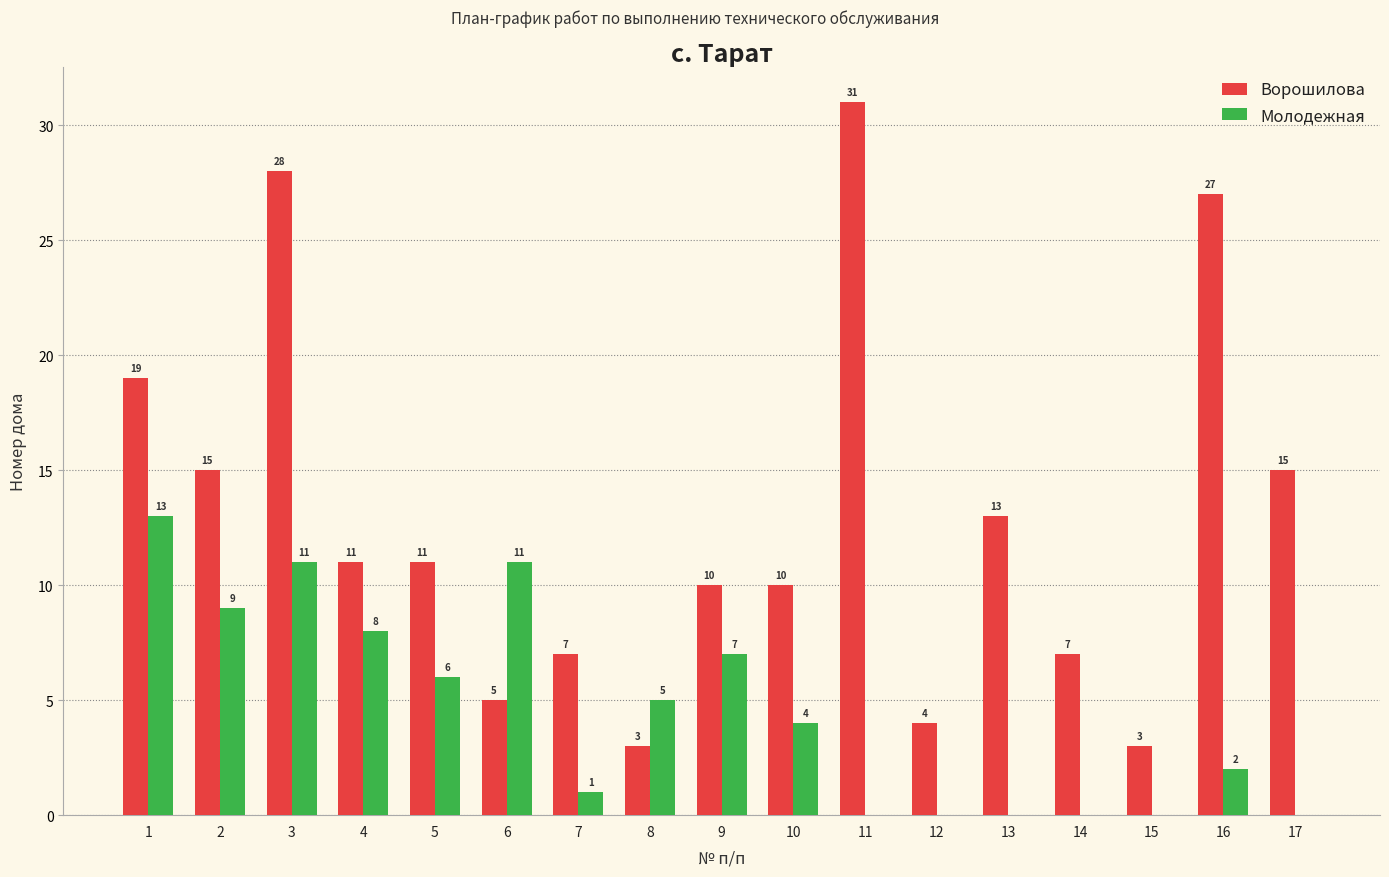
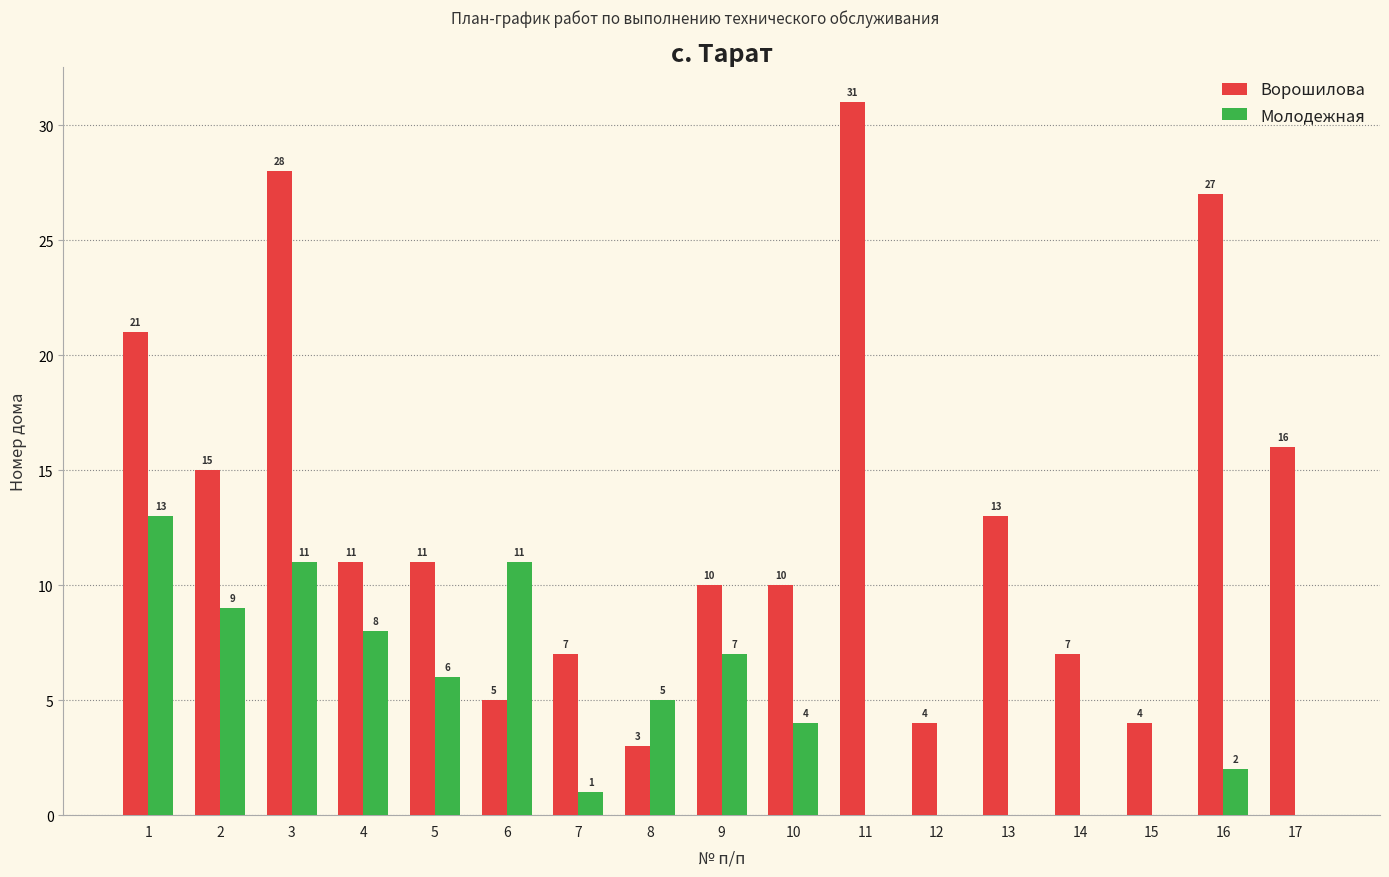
Ворошилова, 1: 19 -> 21
Ворошилова, 15: 3 -> 4
Ворошилова, 17: 15 -> 16
